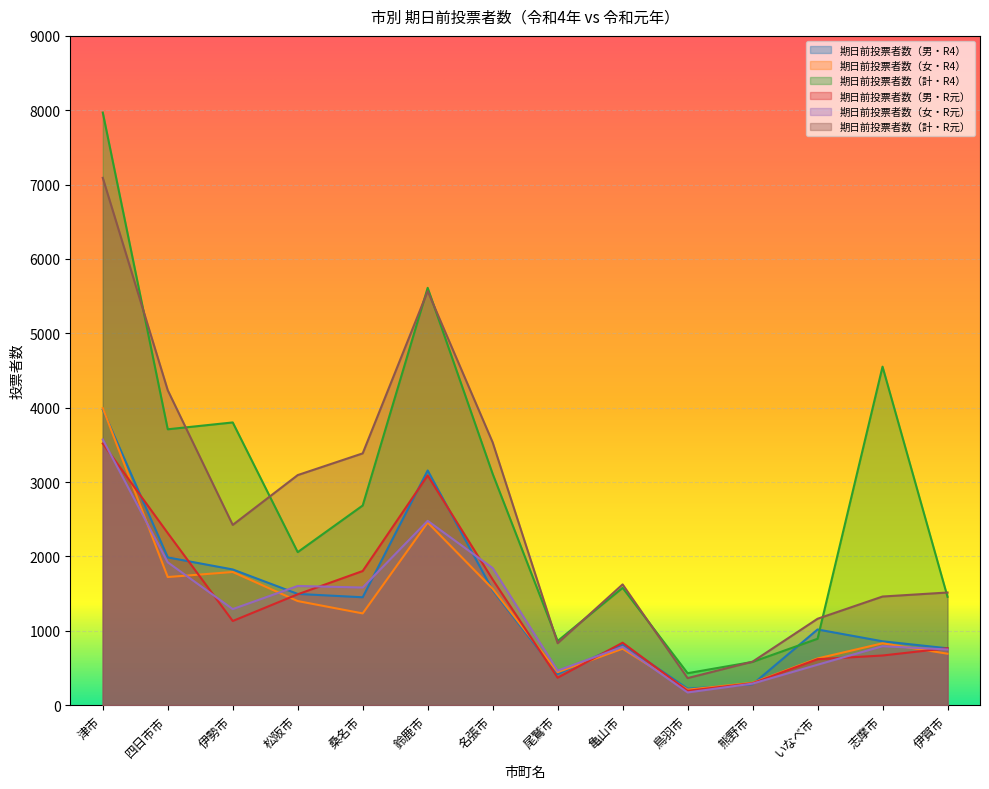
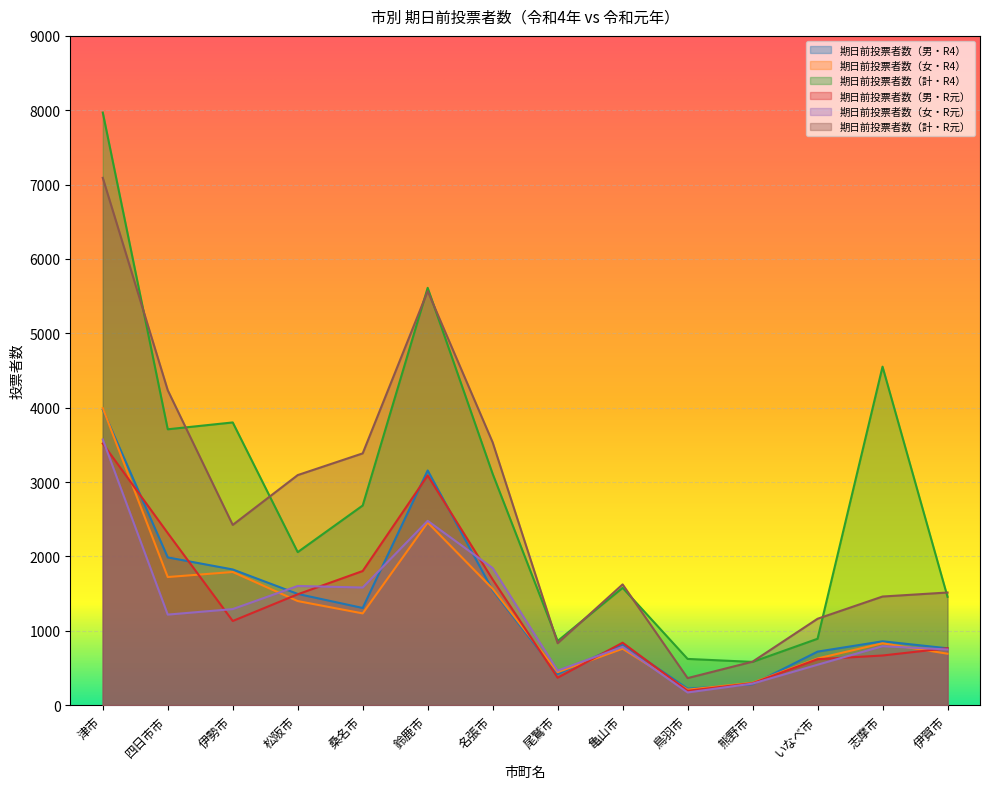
期日前投票者数（女・R元）, 四日市市: 1900 -> 1200
期日前投票者数（男・R4）, 桑名市: 1500 -> 1300
期日前投票者数（計・R4）, 鳥羽市: 400 -> 600
期日前投票者数（男・R4）, いなべ市: 1000 -> 700
